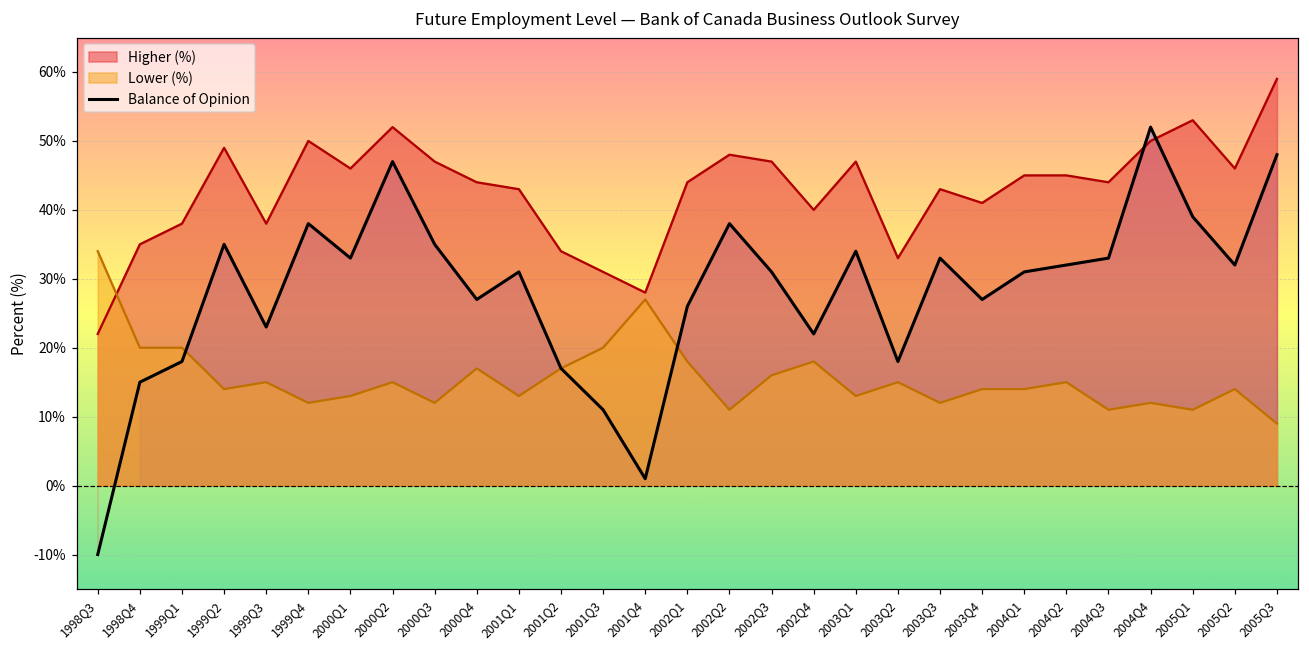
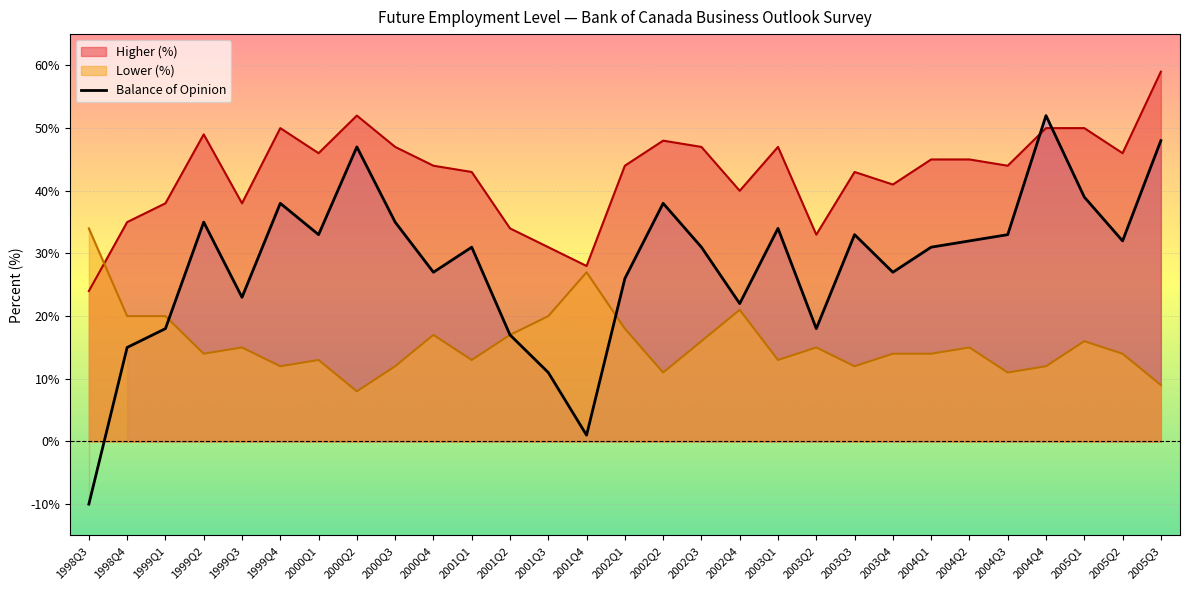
Higher (%), 1998Q3: 22% -> 24%
Lower (%), 2000Q2: 15% -> 8%
Lower (%), 2002Q4: 18% -> 21%
Higher (%), 2005Q1: 53% -> 50%
Lower (%), 2005Q1: 11% -> 16%
